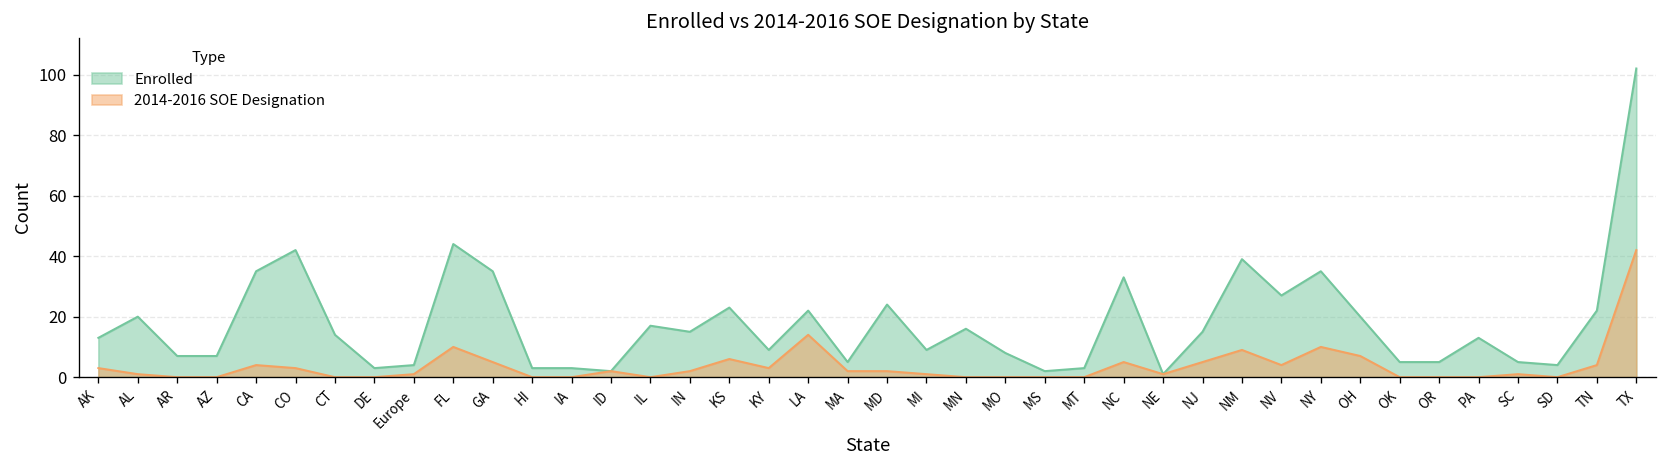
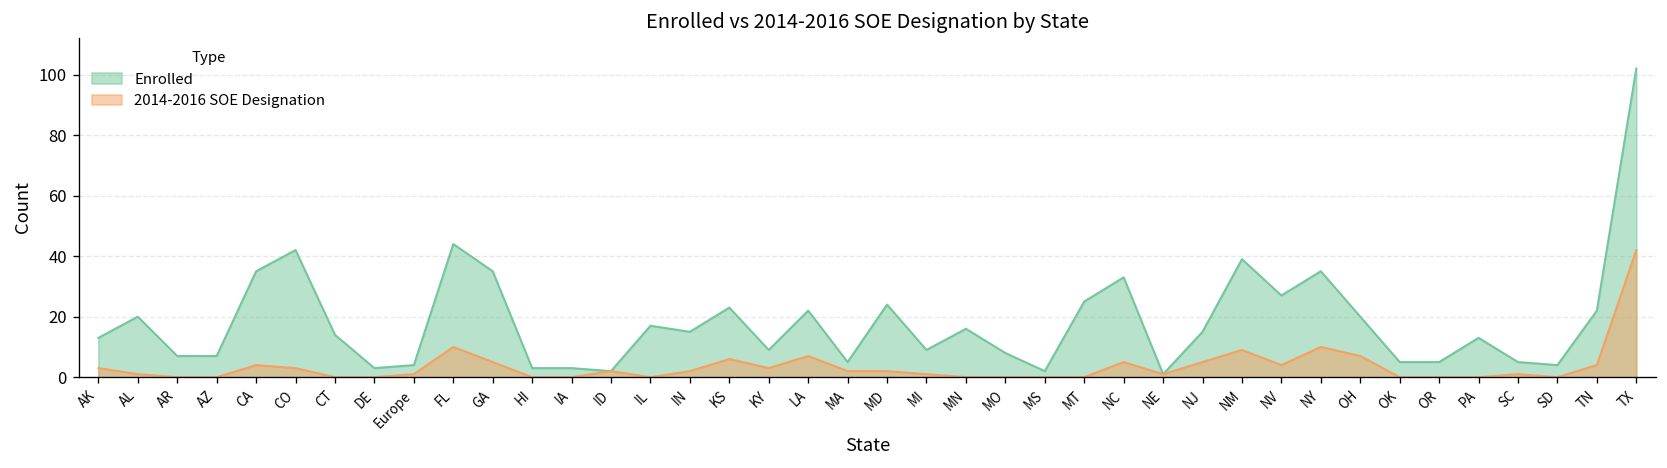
2014-2016 SOE Designation, LA: 14 -> 7
Enrolled, MT: 3 -> 25
